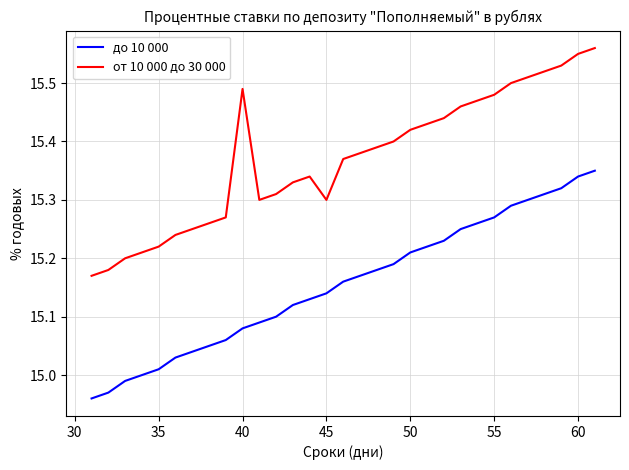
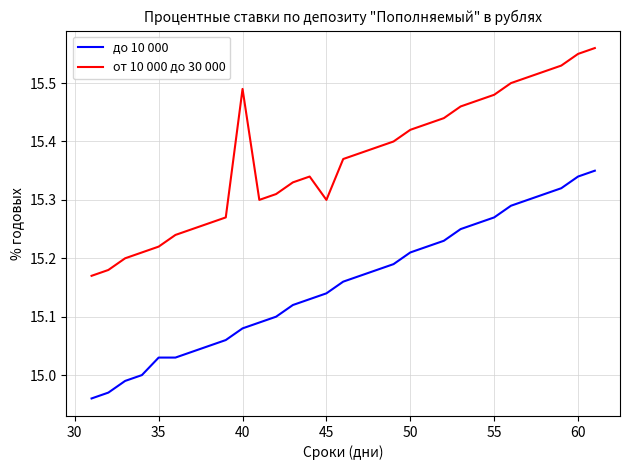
до 10 000, 35: 15.01 -> 15.03
